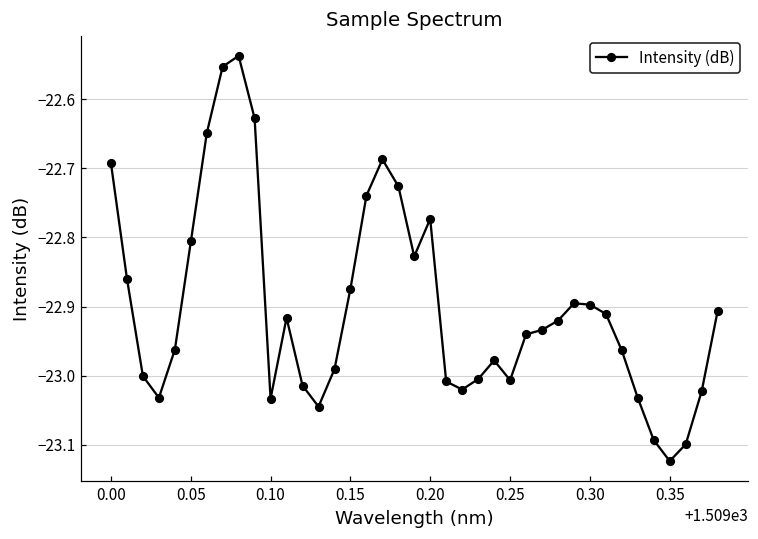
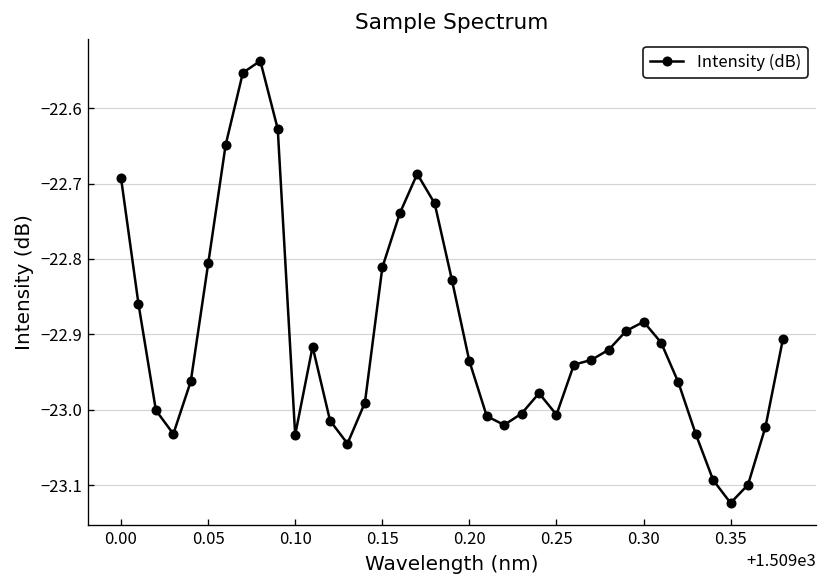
0.15: -22.87 -> -22.81
0.20: -22.77 -> -22.94
0.30: -22.90 -> -22.88
